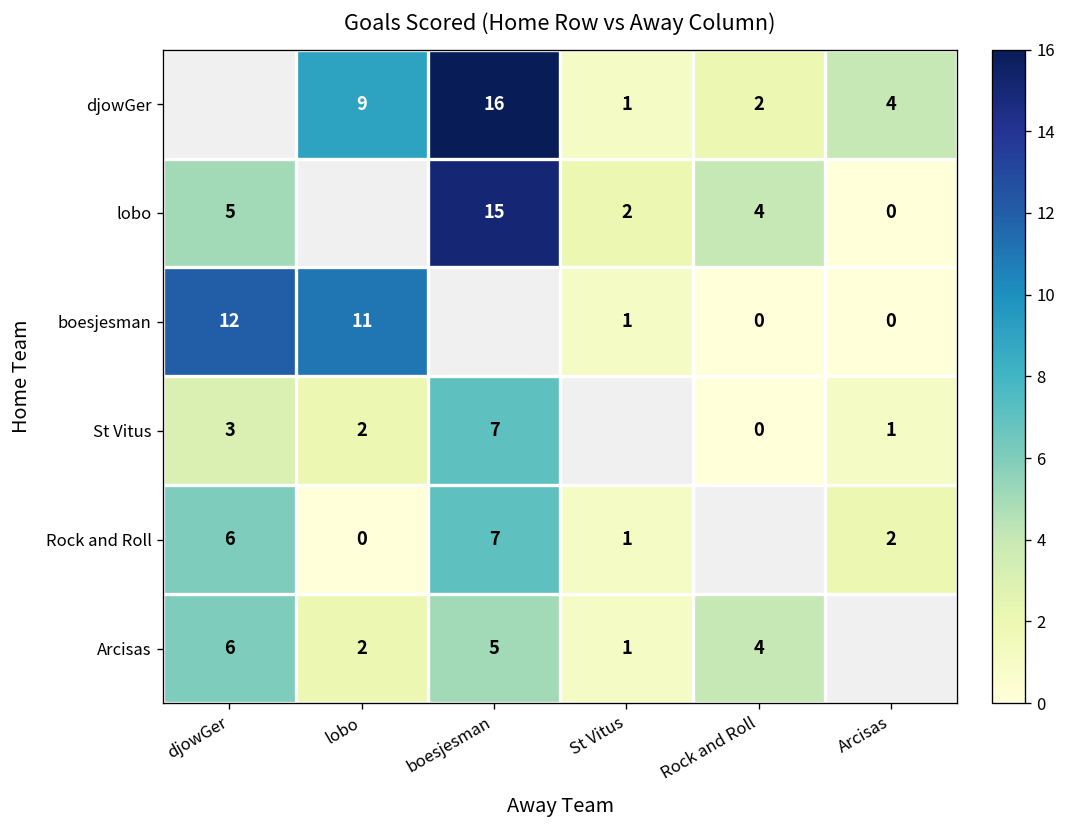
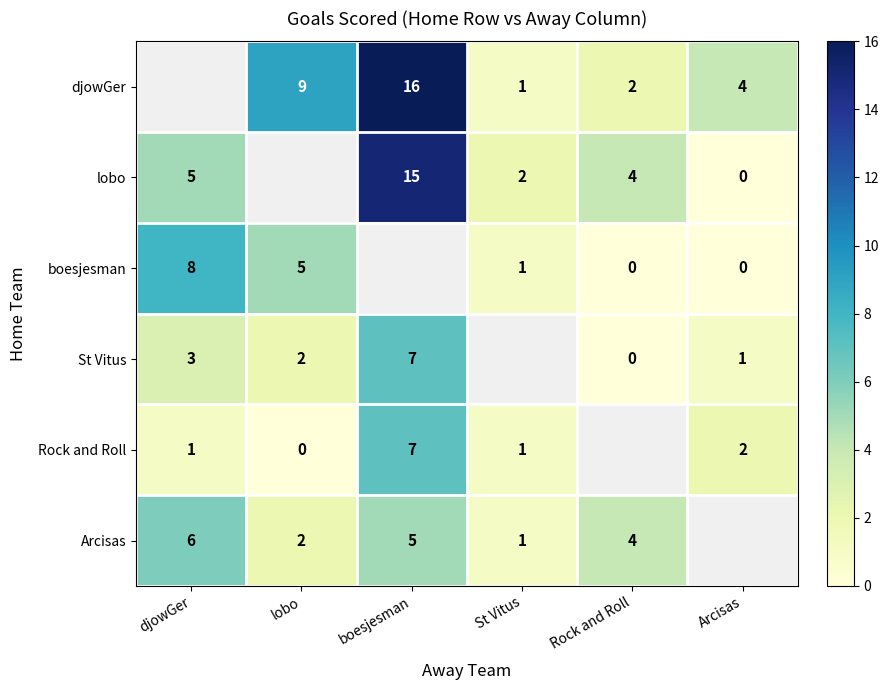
boesjesman, djowGer: 12 -> 8
boesjesman, lobo: 11 -> 5
Rock and Roll, djowGer: 6 -> 1
